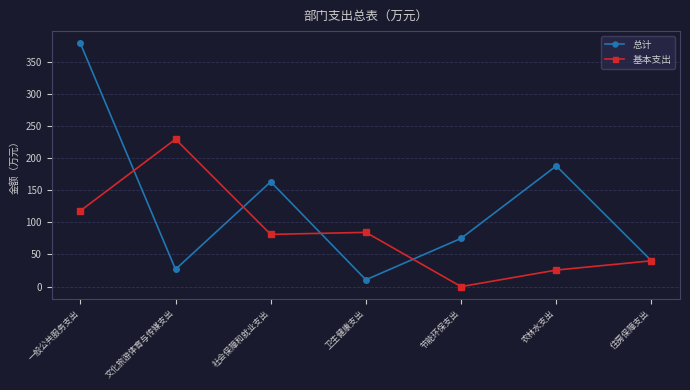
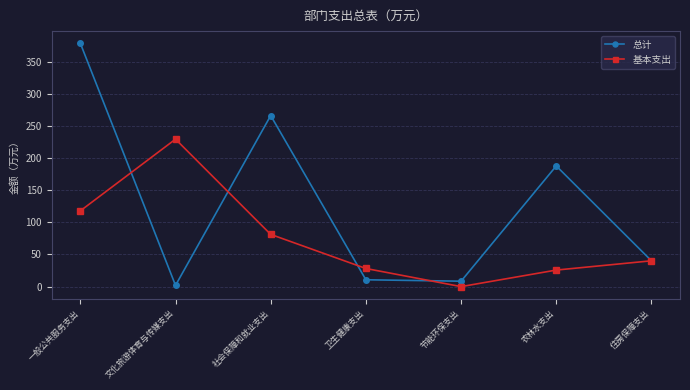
总计, 文化旅游体育与传媒支出: 30 -> 0
总计, 社会保障和就业支出: 160 -> 270
基本支出, 卫生健康支出: 80 -> 30
总计, 节能环保支出: 80 -> 10
